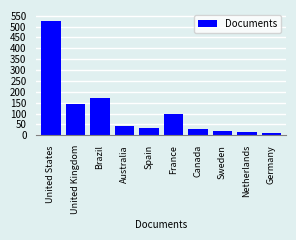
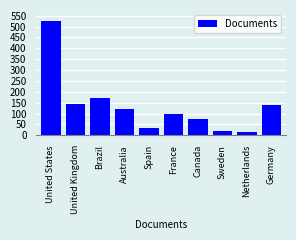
Australia: 40 -> 120
Canada: 30 -> 80
Germany: 10 -> 140
